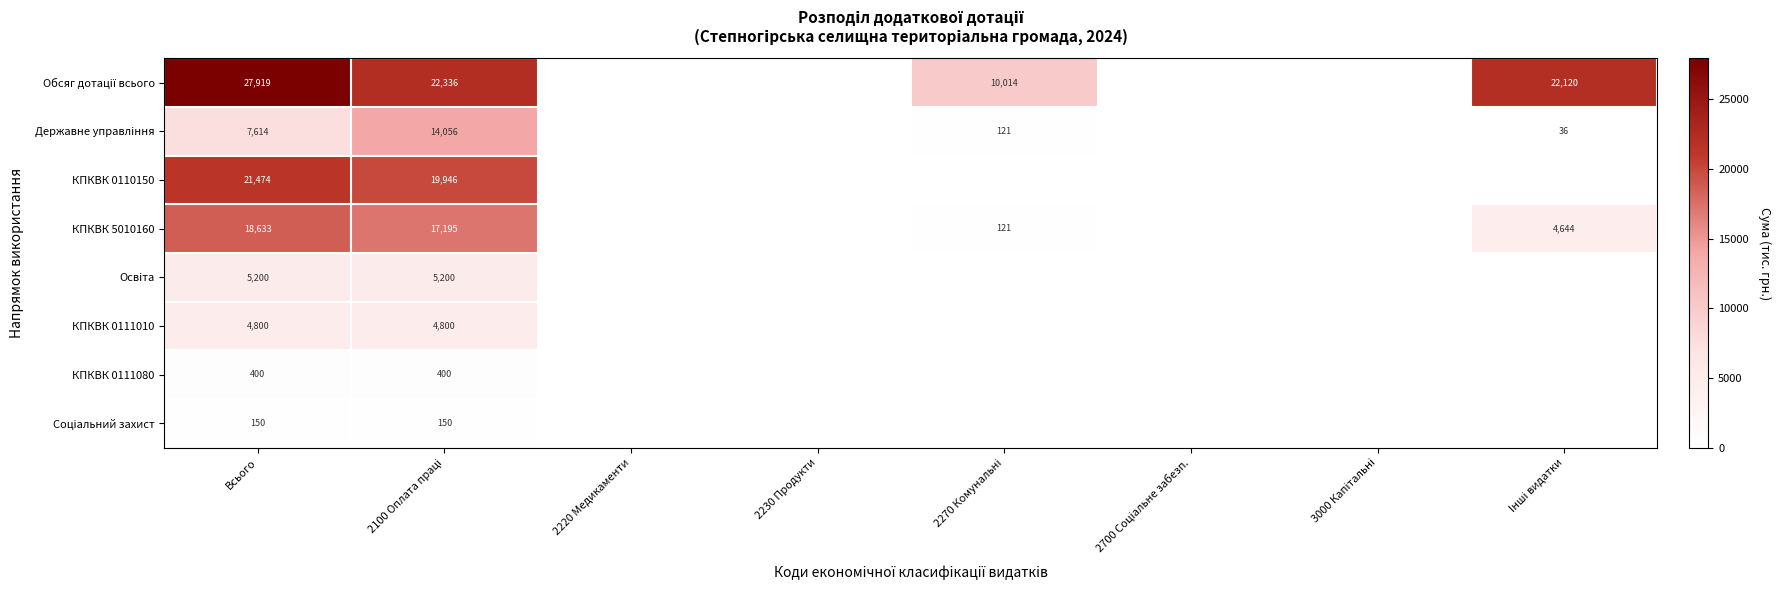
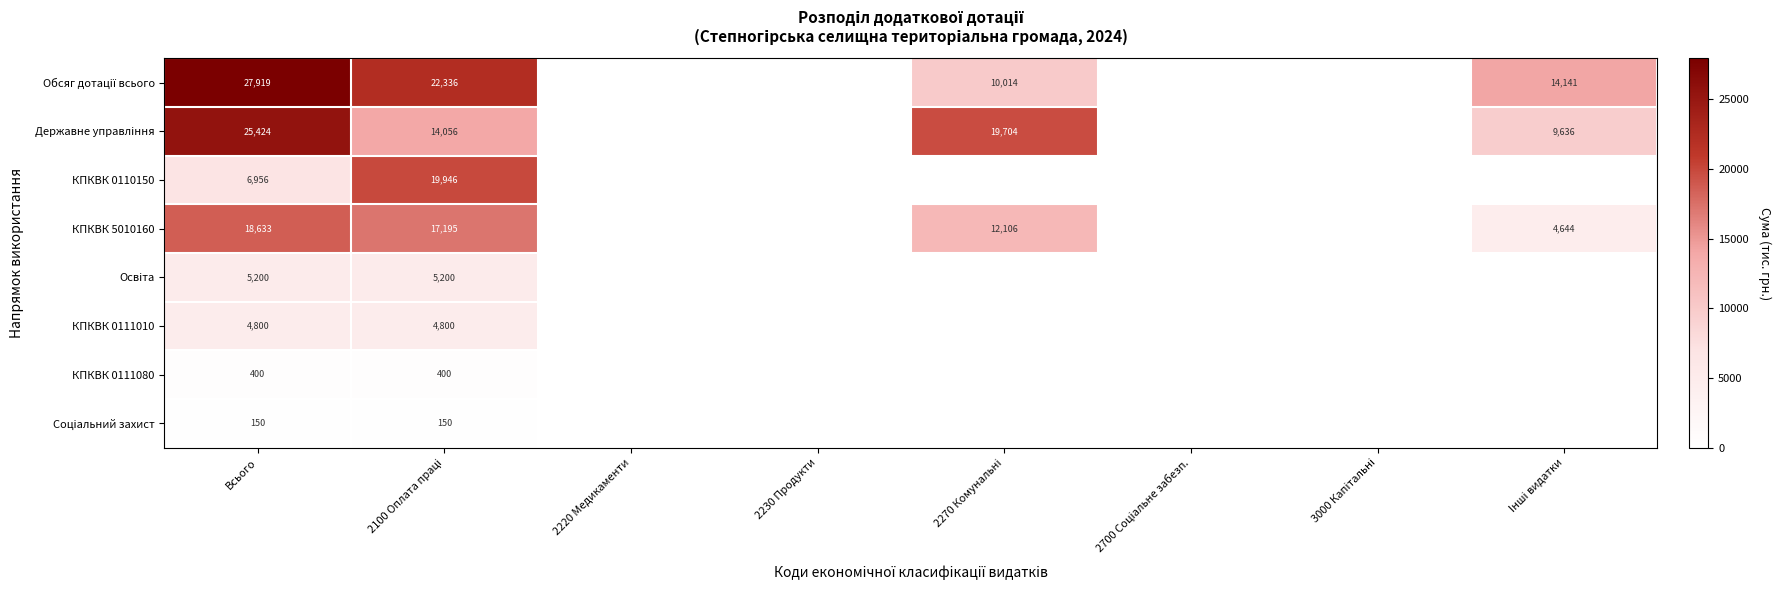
Обсяг дотації всього, Інші видатки: 22,120 -> 14,141
Державне управління, Всього: 7,614 -> 25,424
Державне управління, 2270 Комунальні: 121 -> 19,704
Державне управління, Інші видатки: 36 -> 9,636
КПКВК 0110150, Всього: 21,474 -> 6,956
КПКВК 5010160, 2270 Комунальні: 121 -> 12,106
